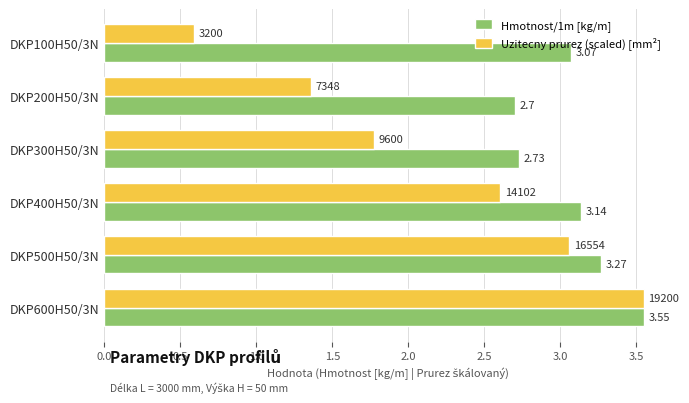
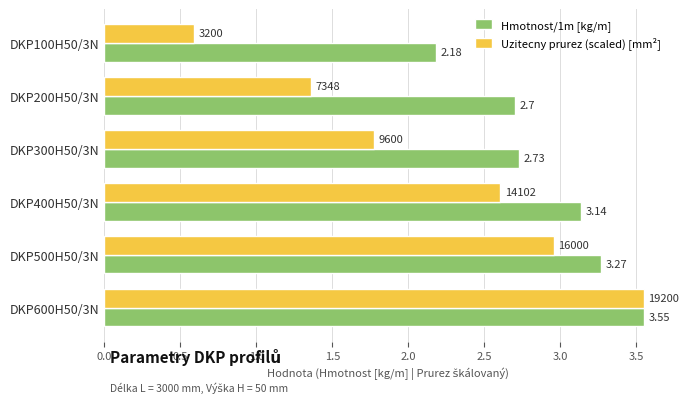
Hmotnost/1m [kg/m], DKP100H50/3N: 3.07 -> 2.18
Uzitecny prurez (scaled) [mm²], DKP500H50/3N: 16554 -> 16000
